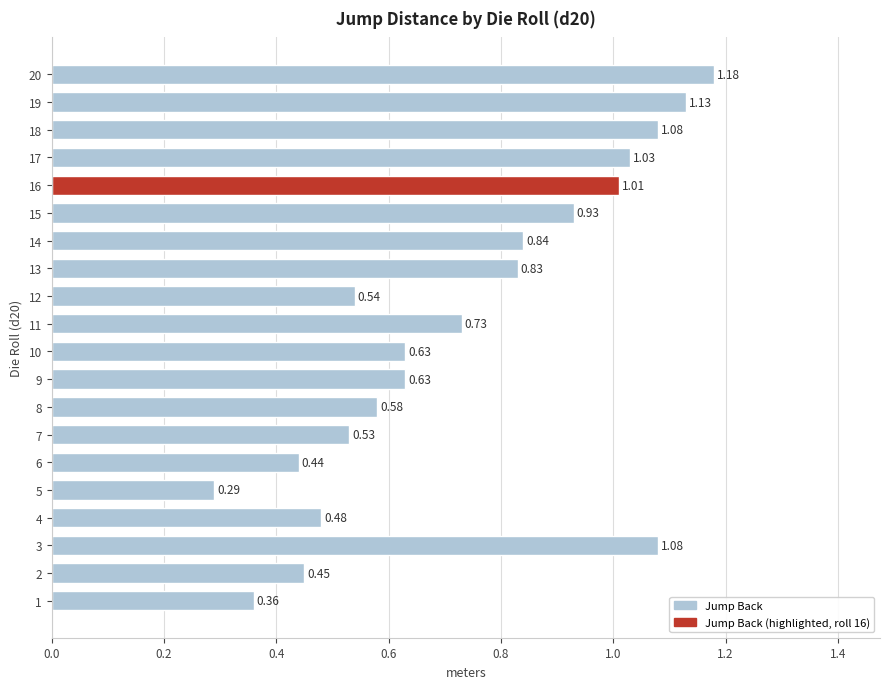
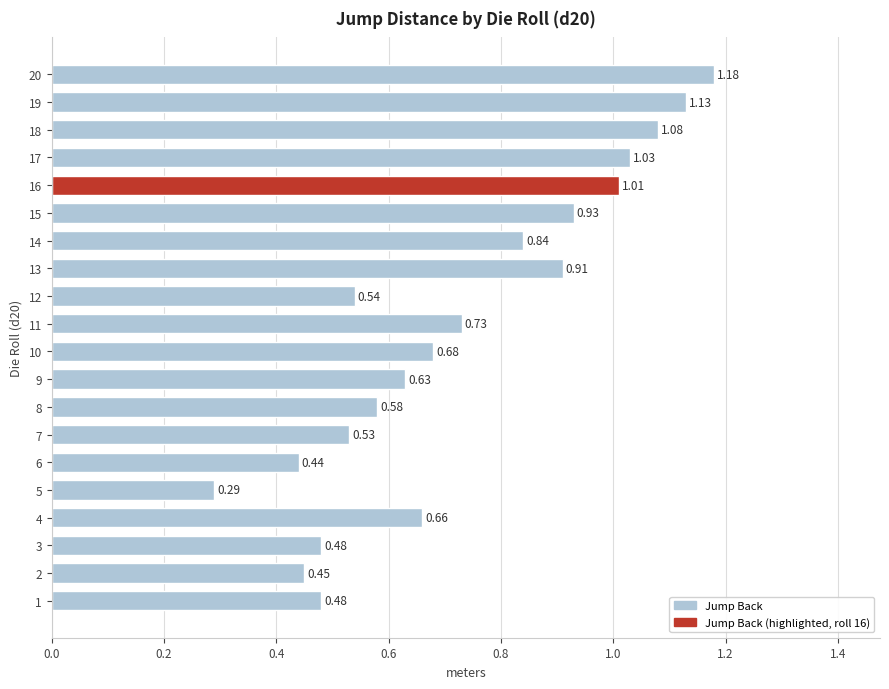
13: 0.83 -> 0.91
10: 0.63 -> 0.68
4: 0.48 -> 0.66
3: 1.08 -> 0.48
1: 0.36 -> 0.48
